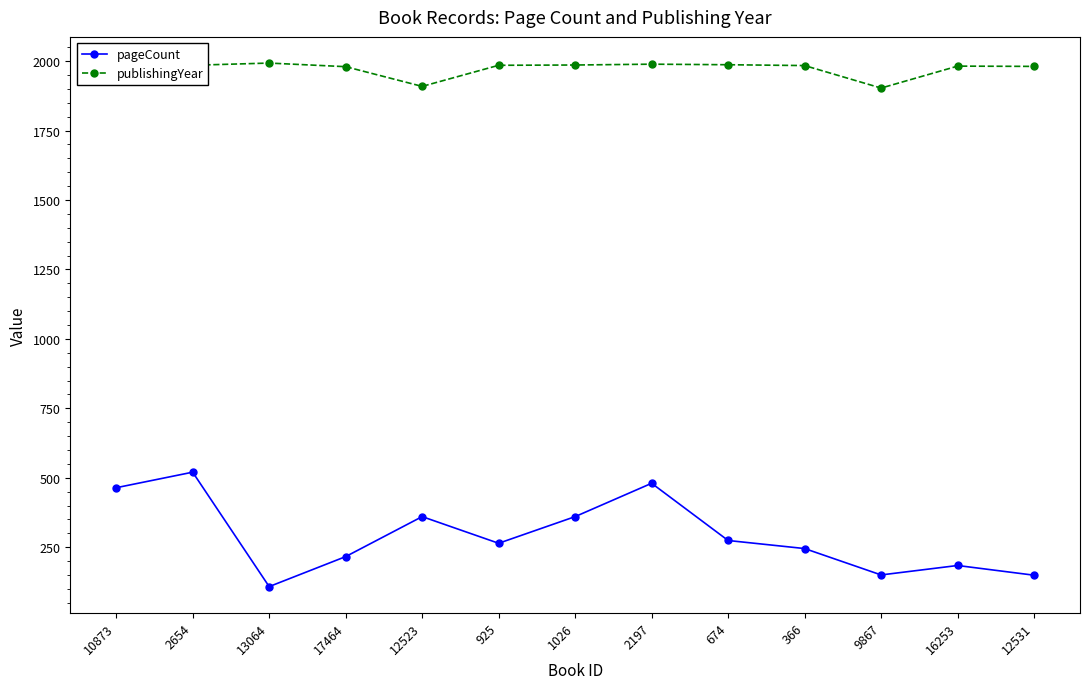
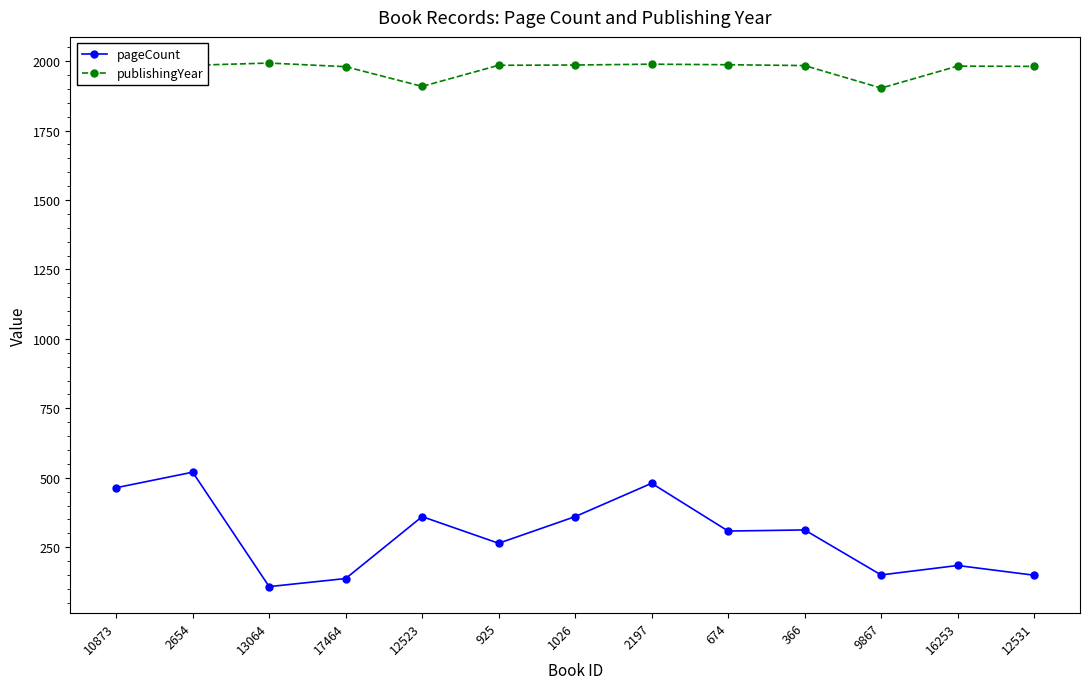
pageCount, 17464: 220 -> 140
pageCount, 674: 270 -> 310
pageCount, 366: 250 -> 310
